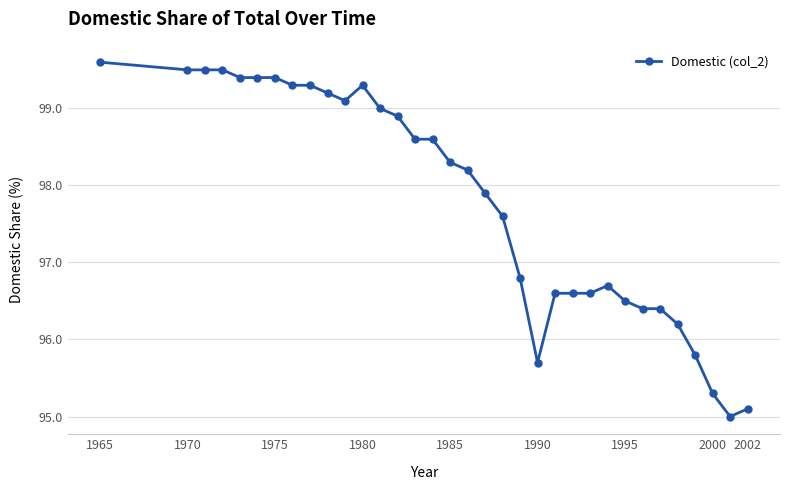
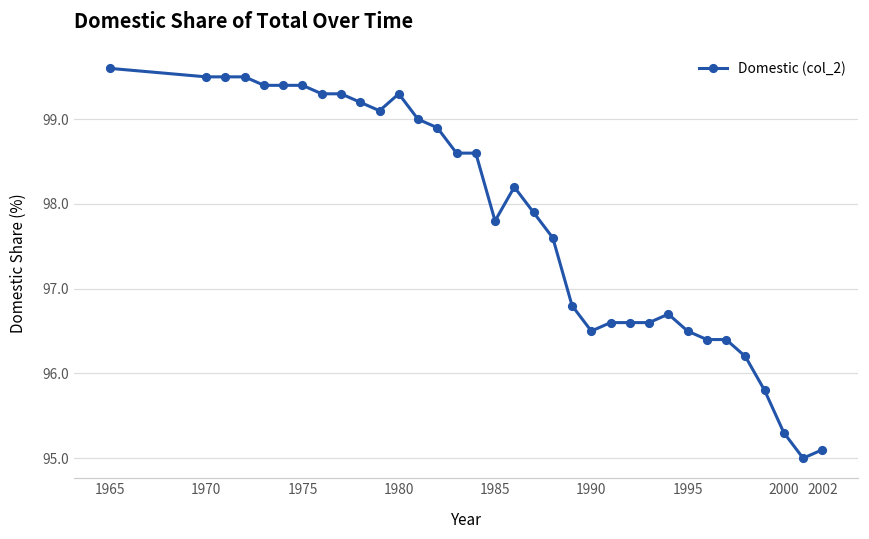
1985: 98.3 -> 97.8
1990: 95.7 -> 96.5
